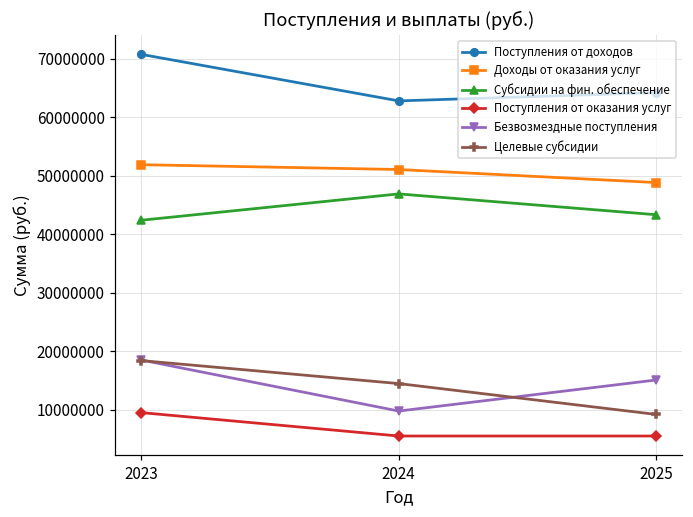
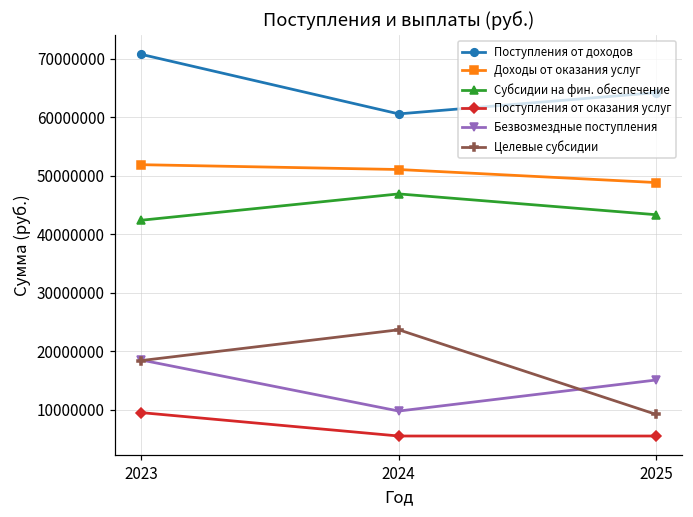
Поступления от доходов, 2024: 63000000 -> 61000000
Целевые субсидии, 2024: 14000000 -> 24000000
